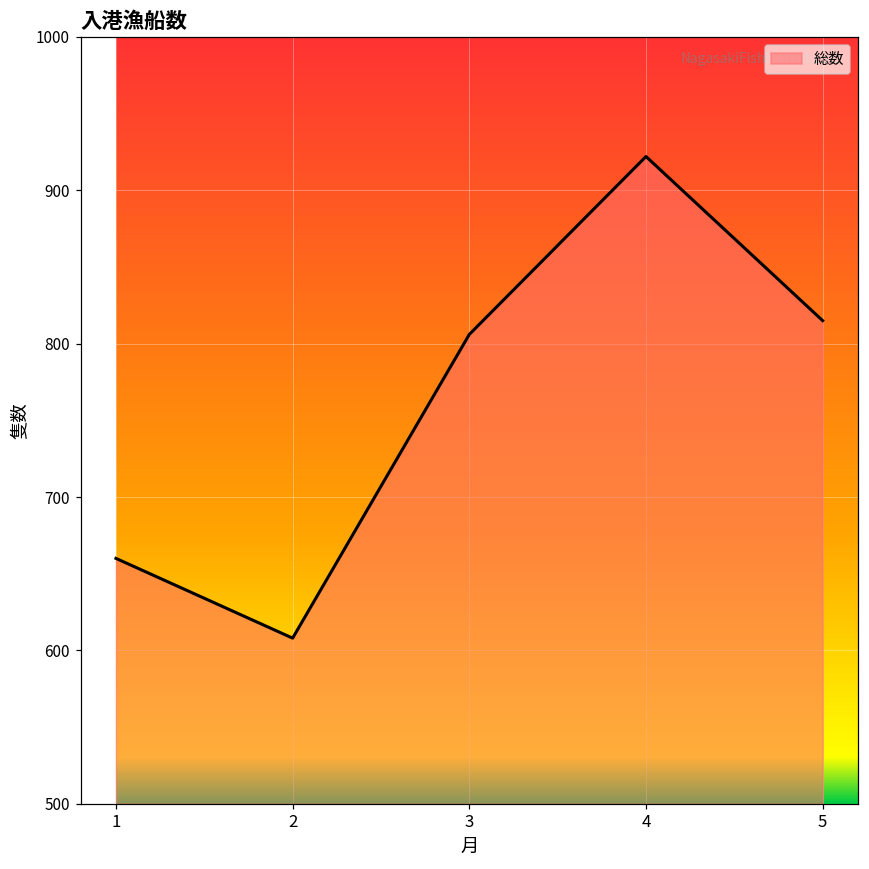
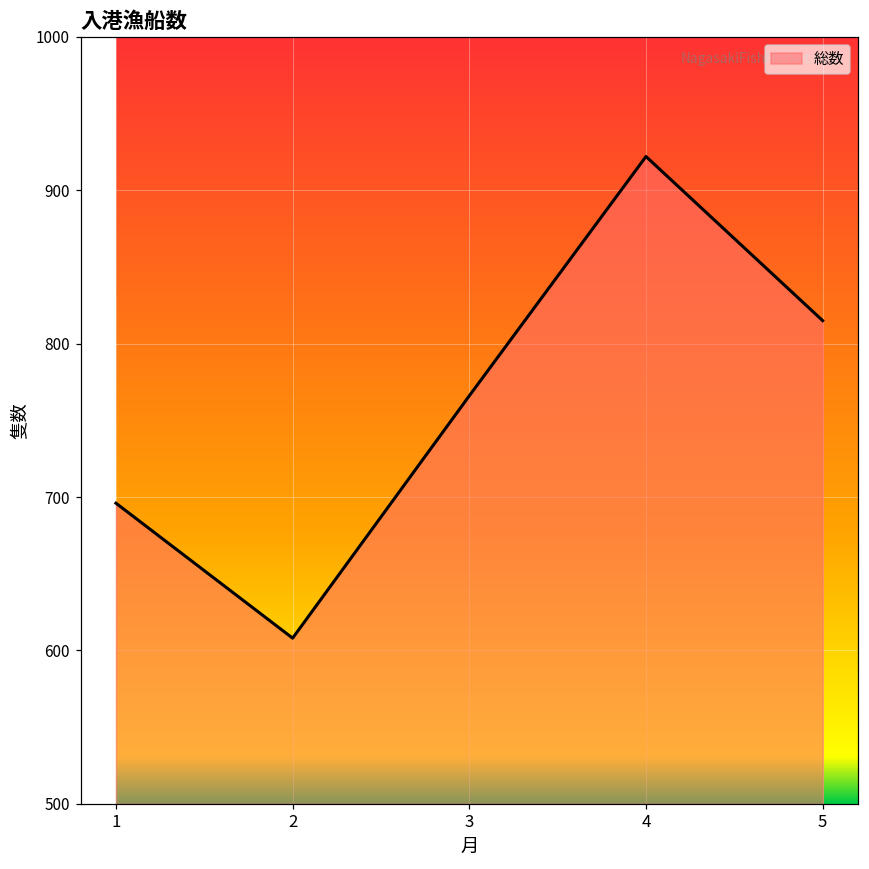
1: 660 -> 696
3: 806 -> 766
